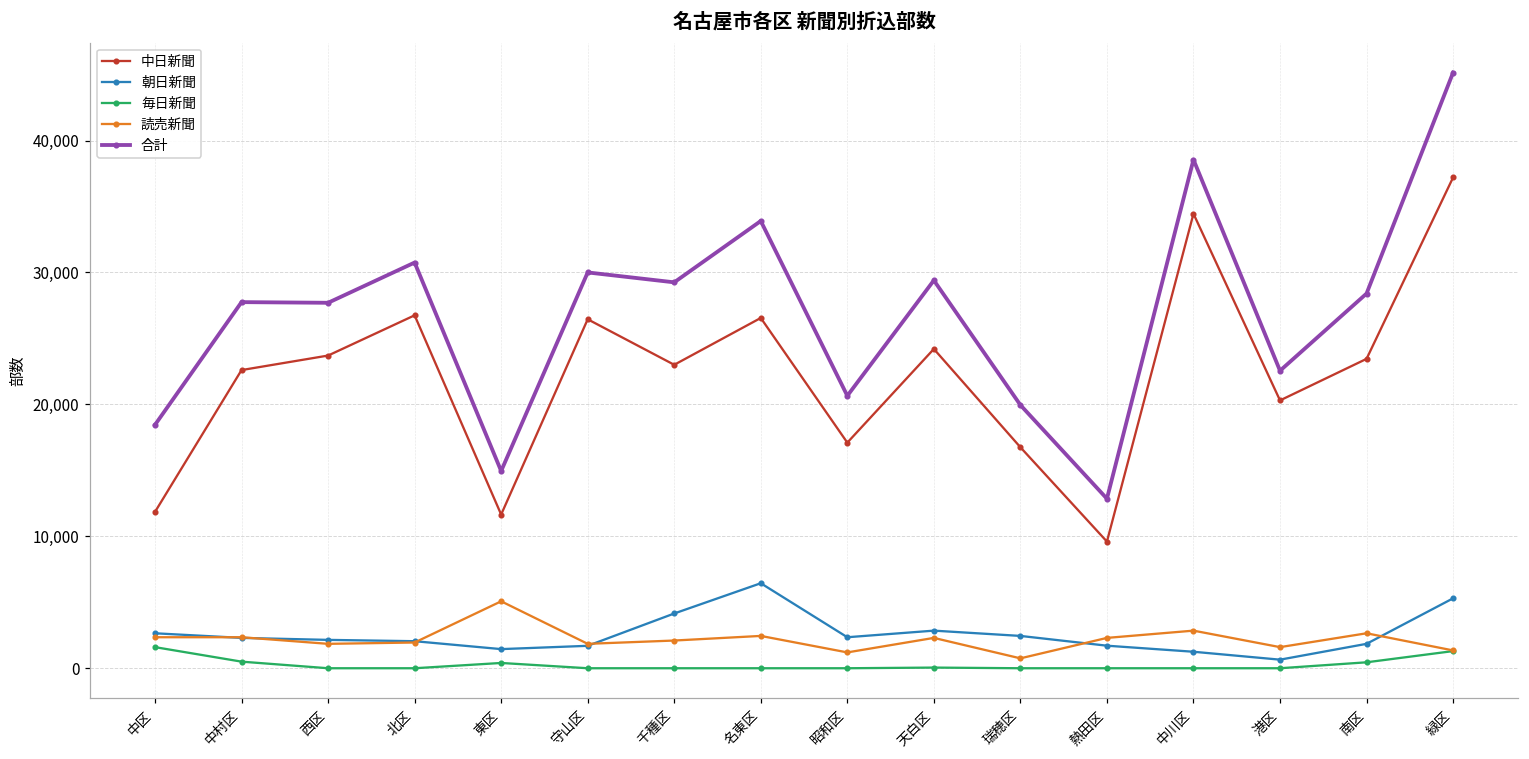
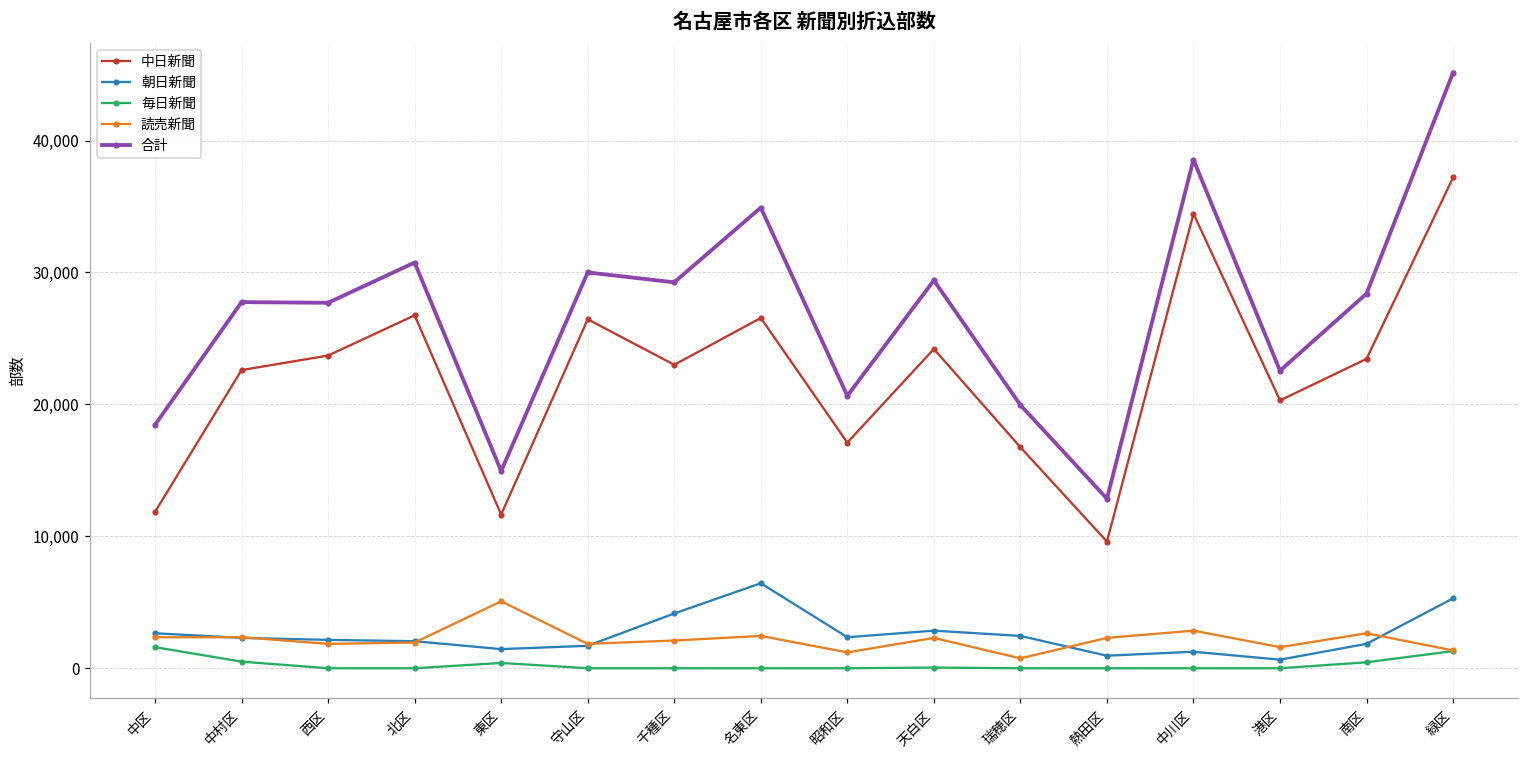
合計, 名東区: 33,900 -> 34,900
朝日新聞, 熱田区: 1,700 -> 1,000
